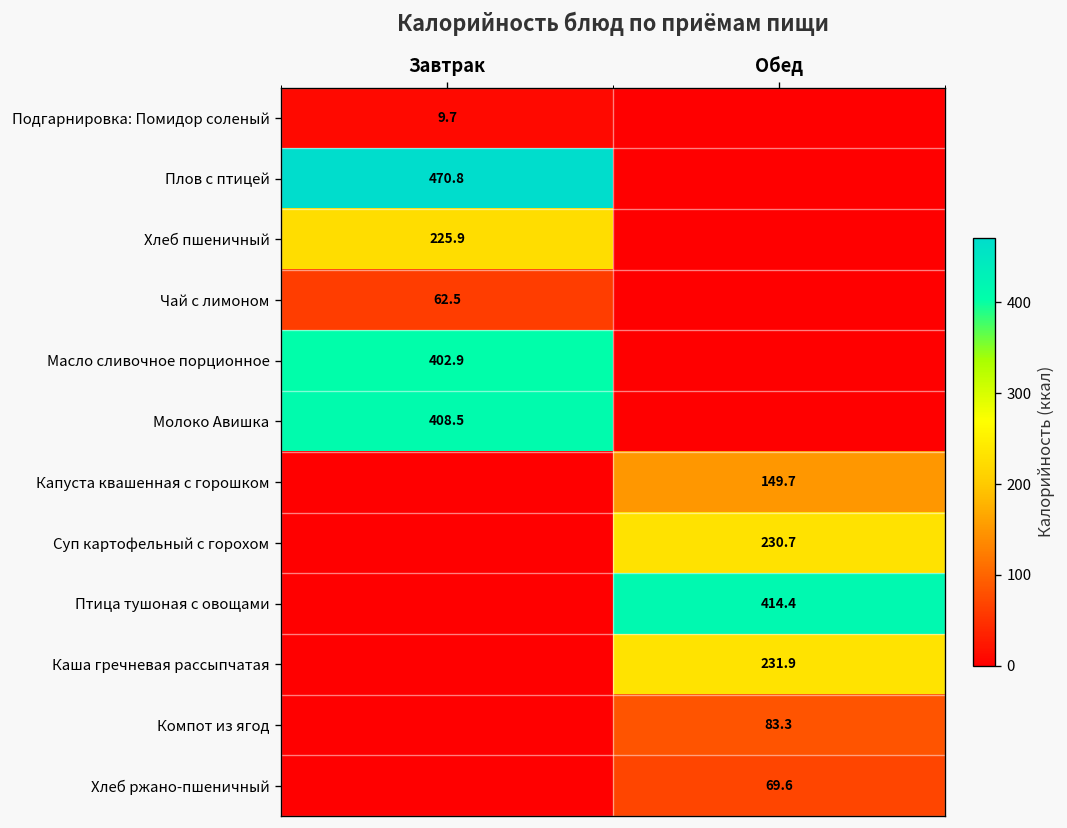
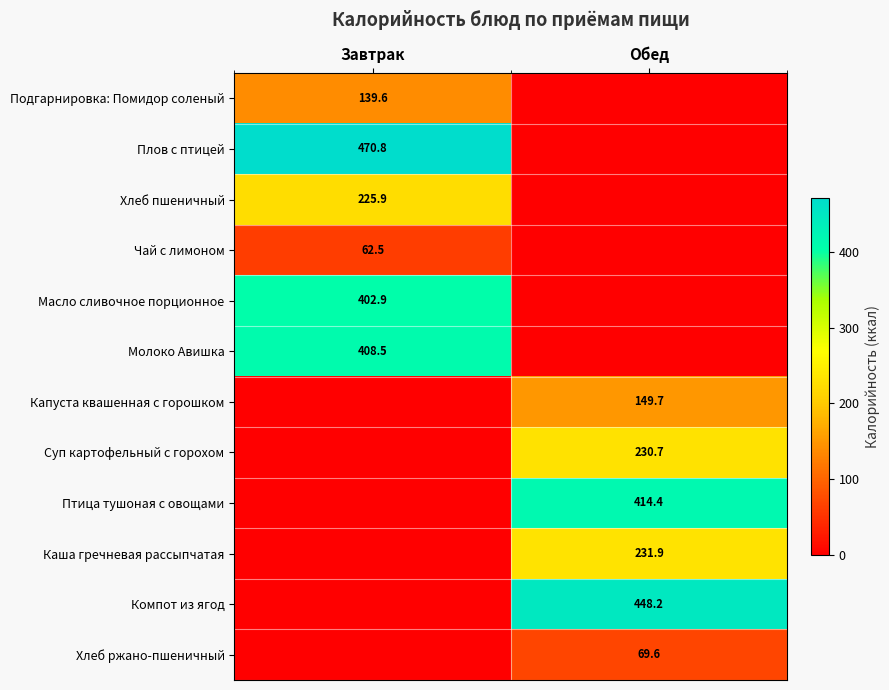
Подгарнировка: Помидор соленый, Завтрак: 9.7 -> 139.6
Компот из ягод, Обед: 83.3 -> 448.2
